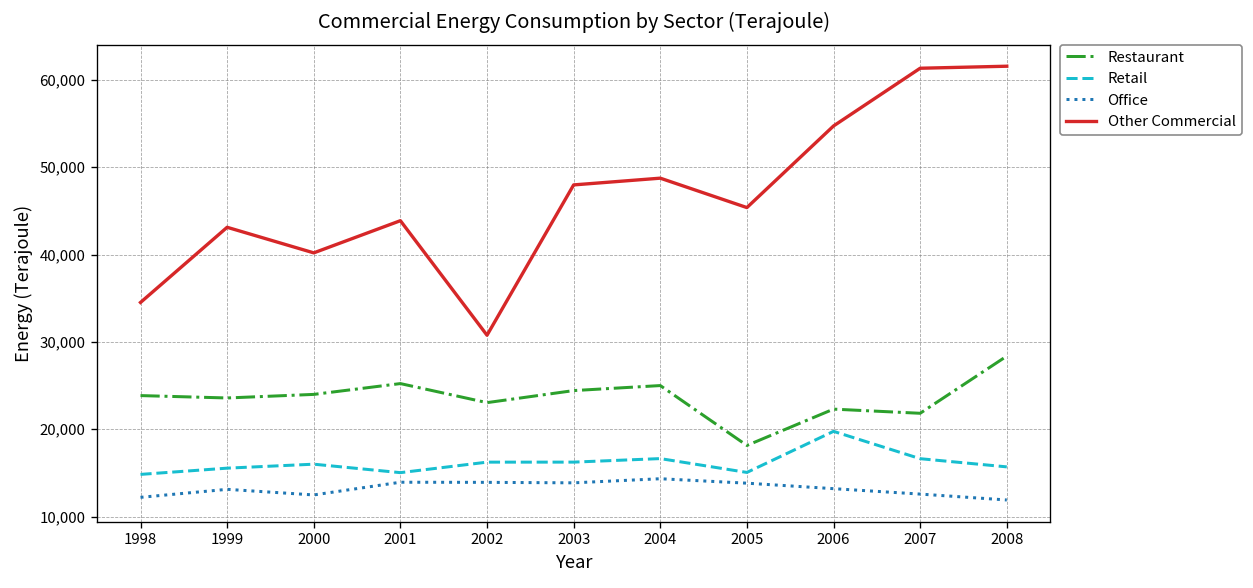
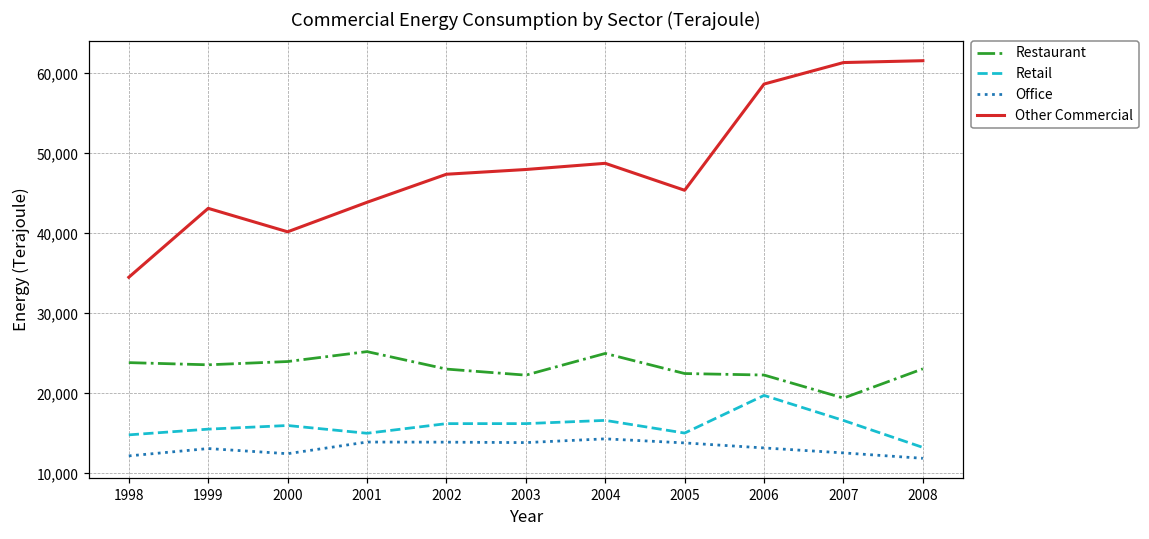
Other Commercial, 2002: 31,000 -> 47,000
Restaurant, 2003: 24,000 -> 22,000
Restaurant, 2005: 18,000 -> 22,000
Other Commercial, 2006: 55,000 -> 59,000
Restaurant, 2007: 22,000 -> 19,000
Restaurant, 2008: 28,000 -> 23,000
Retail, 2008: 16,000 -> 13,000
